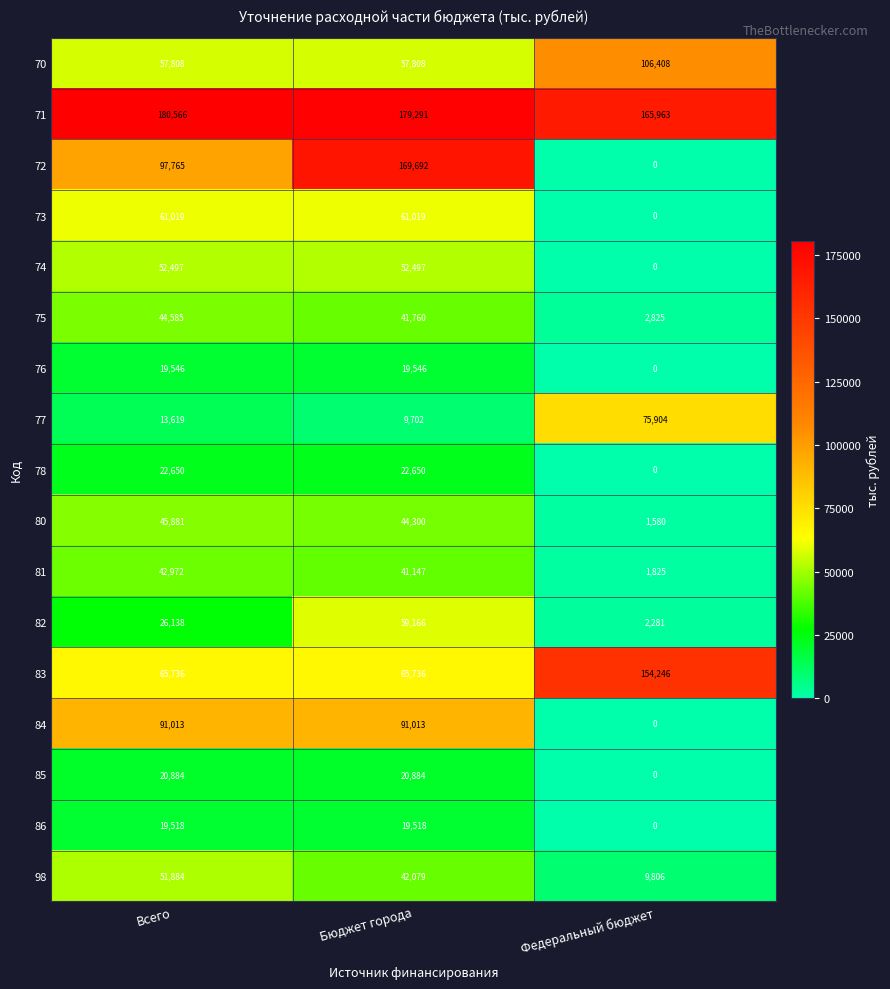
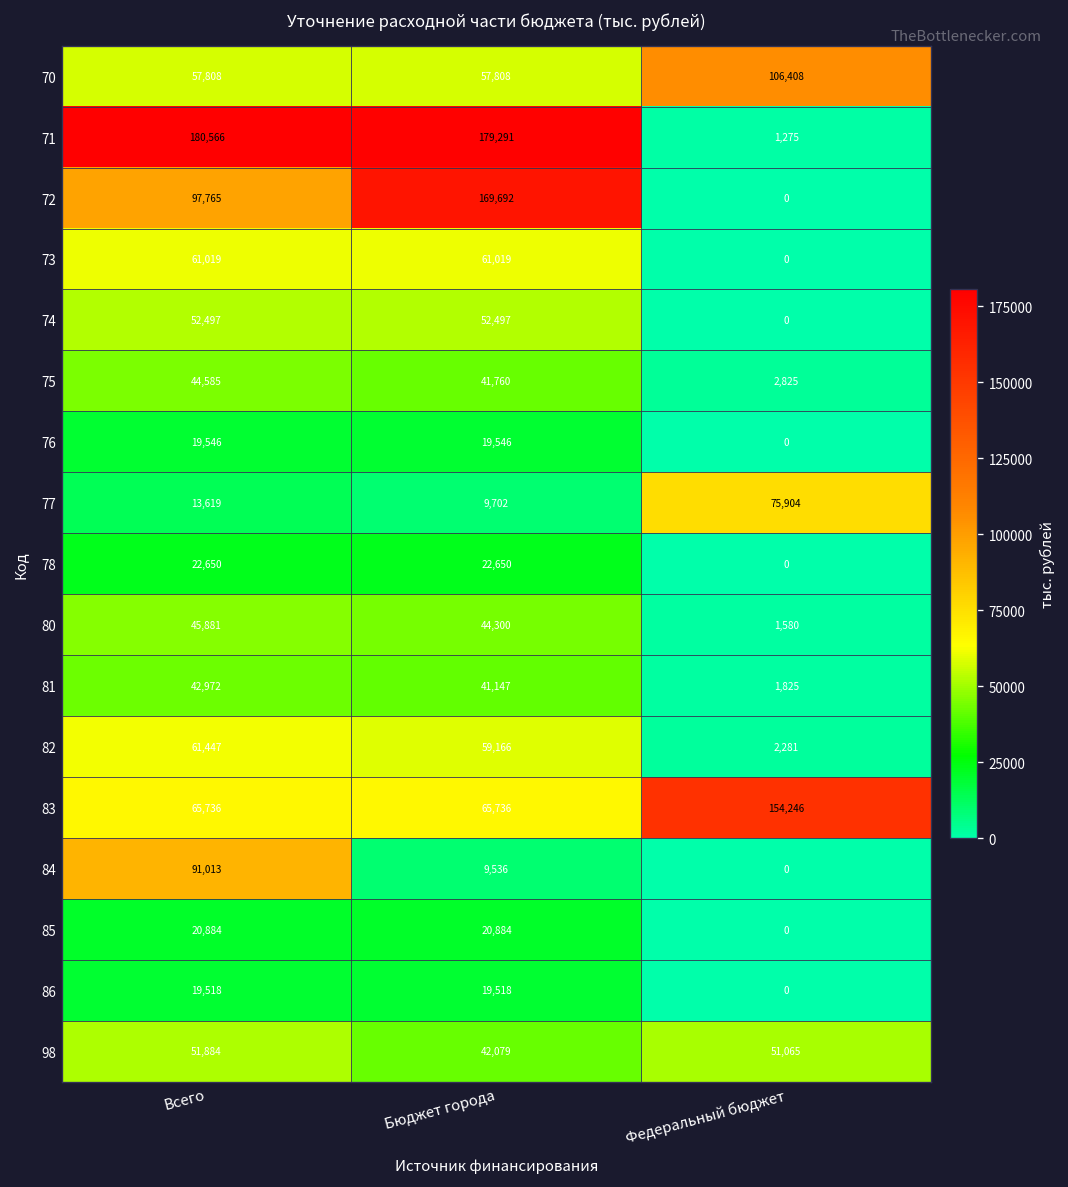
71, Федеральный бюджет: 165,963 -> 1,275
82, Всего: 26,138 -> 61,447
84, Бюджет города: 91,013 -> 9,536
98, Федеральный бюджет: 9,806 -> 51,065
